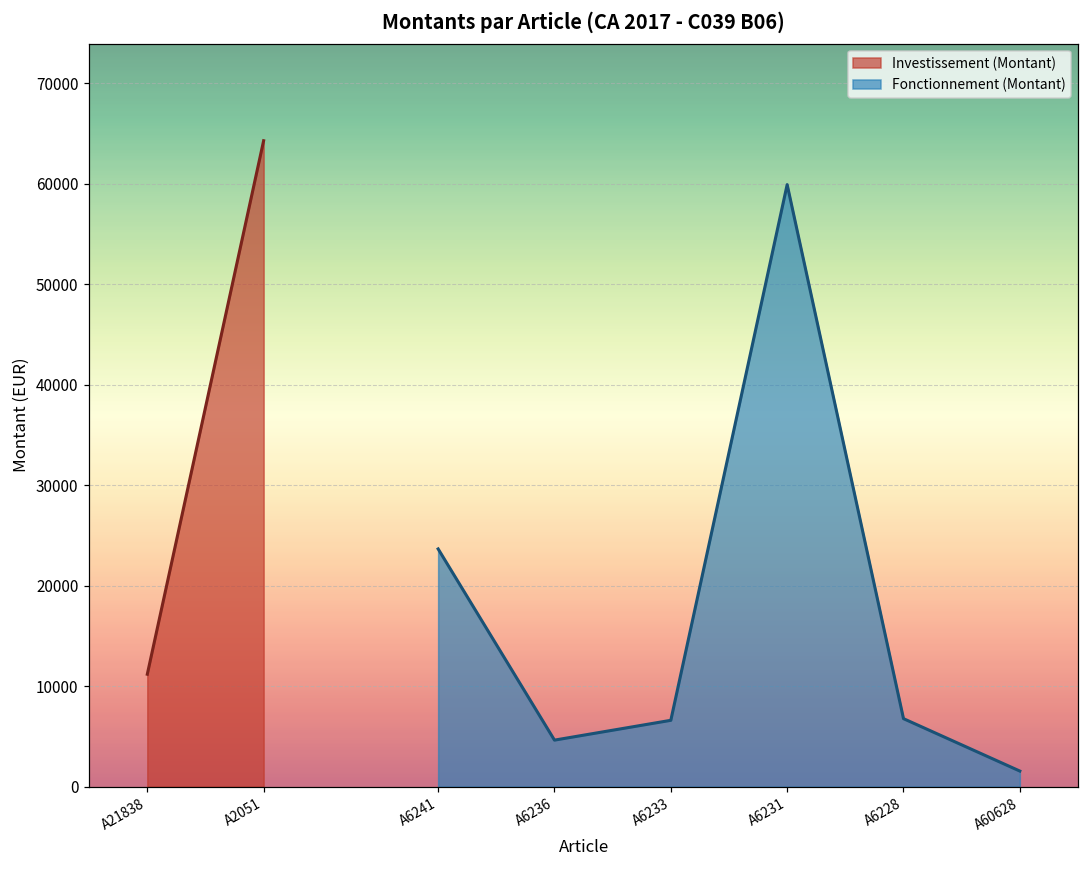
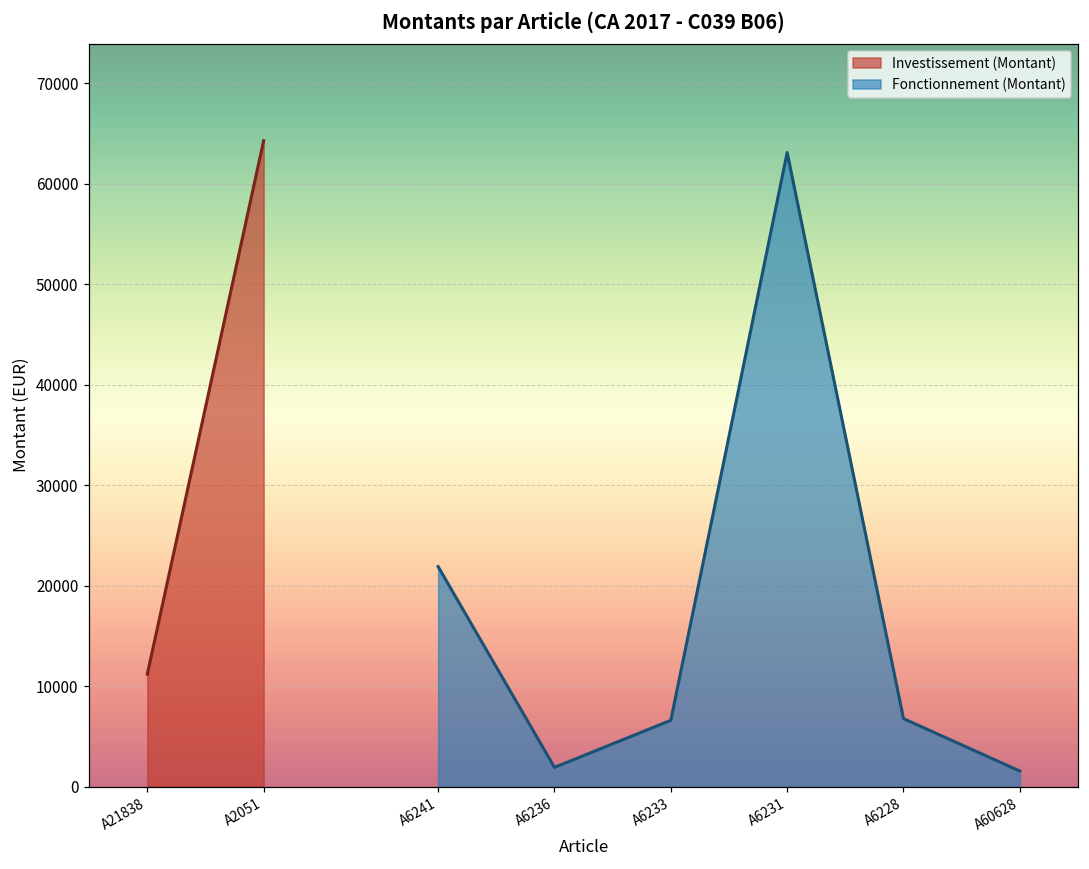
Fonctionnement (Montant), A6241: 24000 -> 22000
Fonctionnement (Montant), A6236: 5000 -> 2000
Fonctionnement (Montant), A6231: 60000 -> 63000
